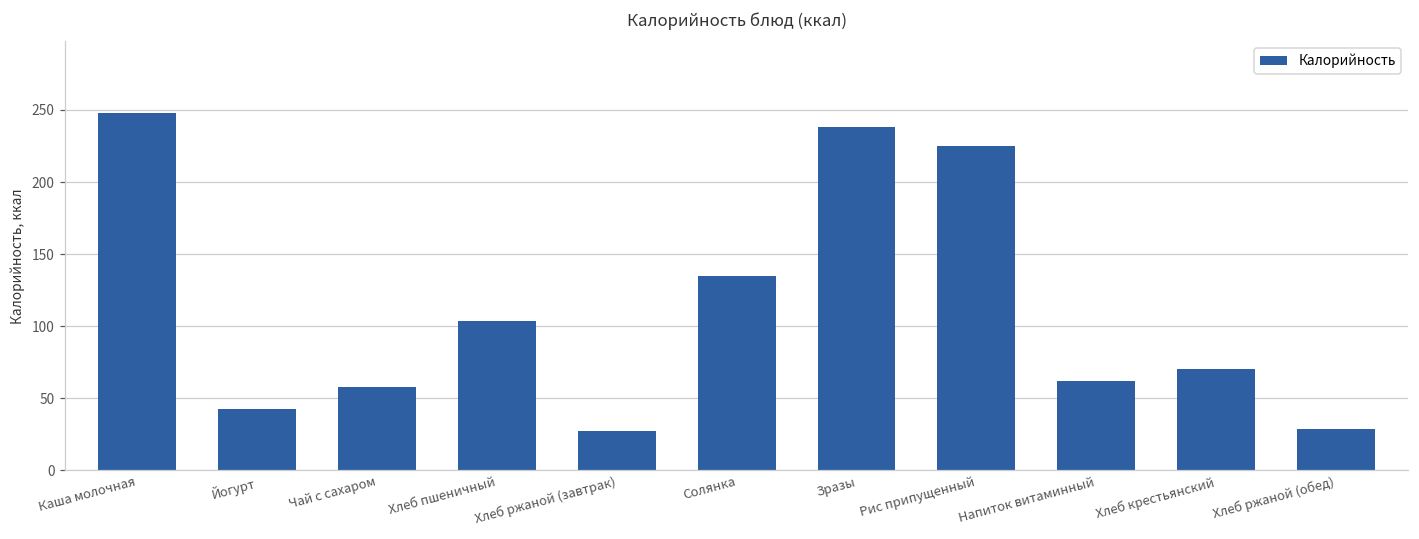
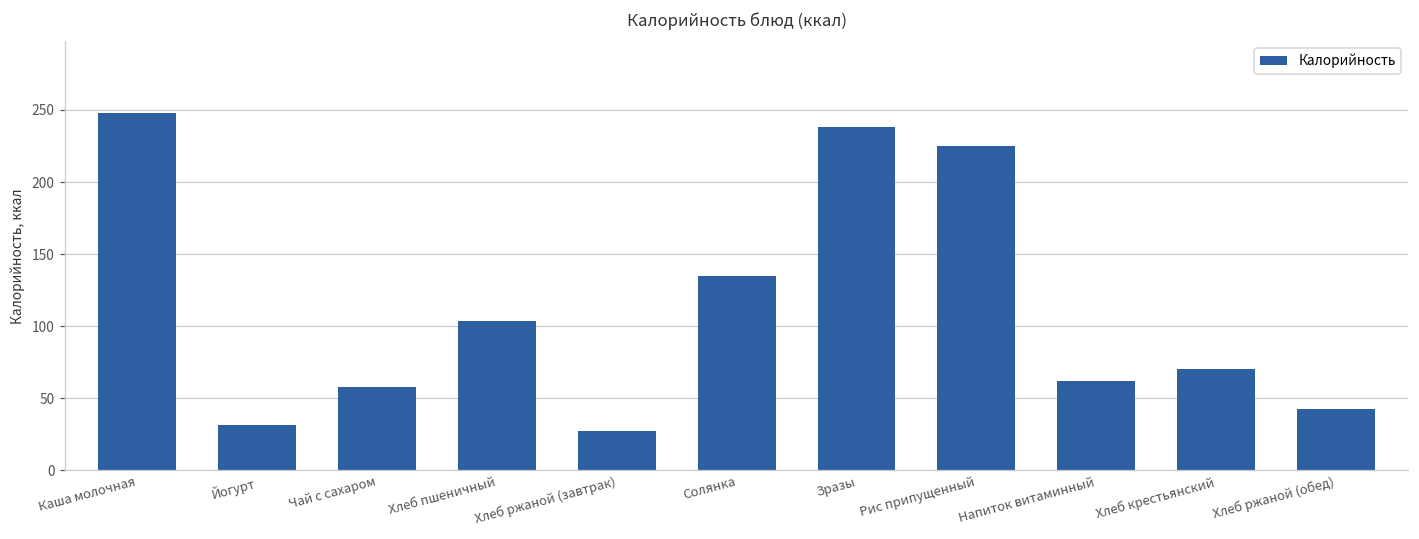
Йогурт: 43 -> 32
Хлеб ржаной (обед): 29 -> 42
